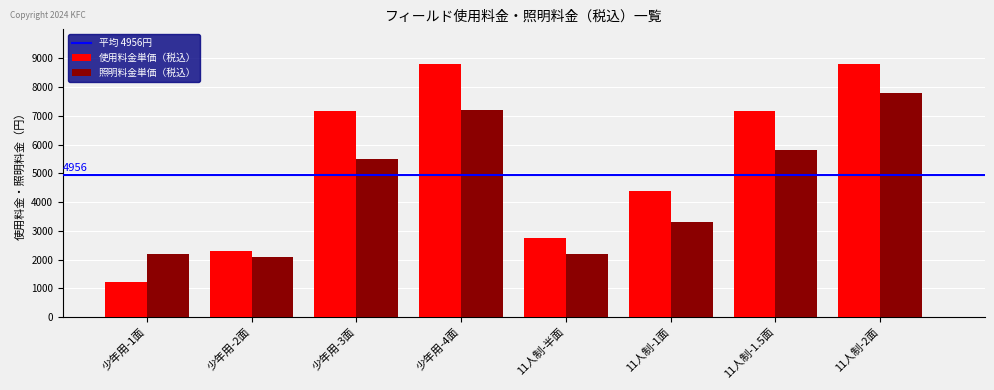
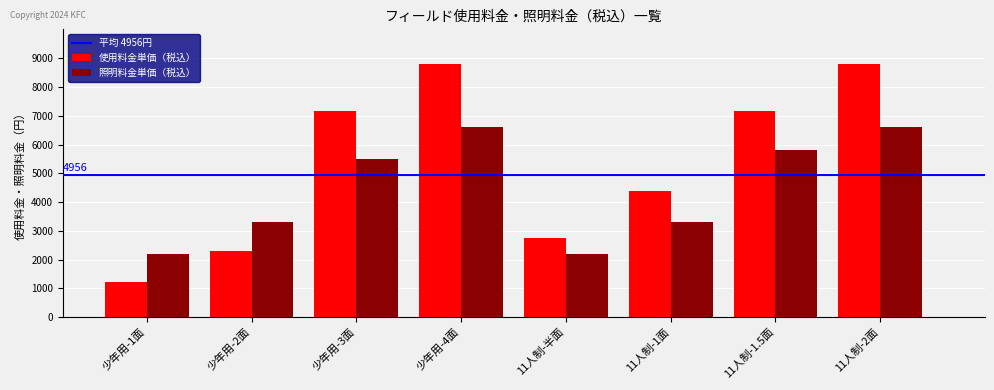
照明料金単価（税込）, 少年用-2面: 2100 -> 3300
照明料金単価（税込）, 少年用-4面: 7200 -> 6600
照明料金単価（税込）, 11人制-2面: 7800 -> 6600
